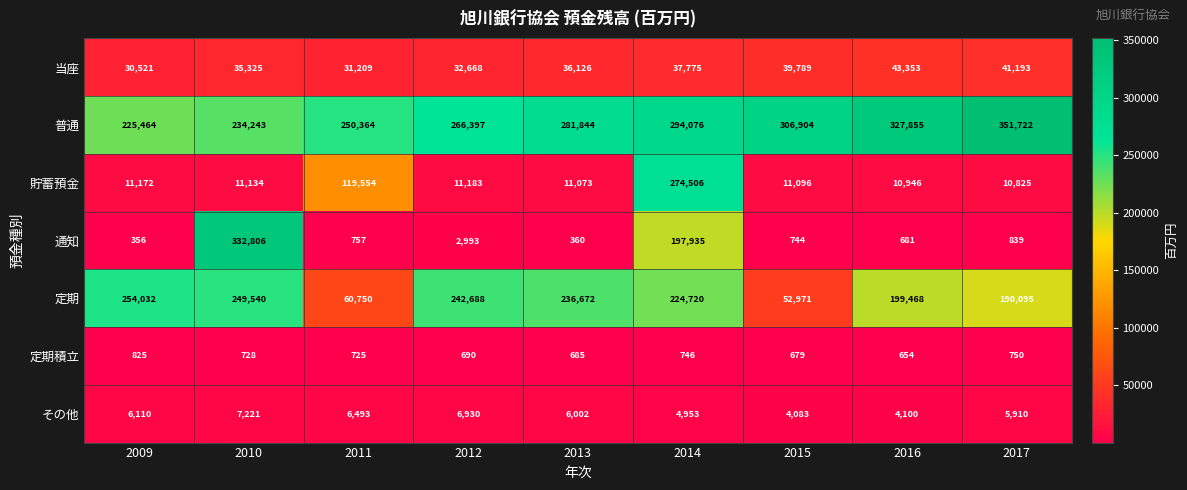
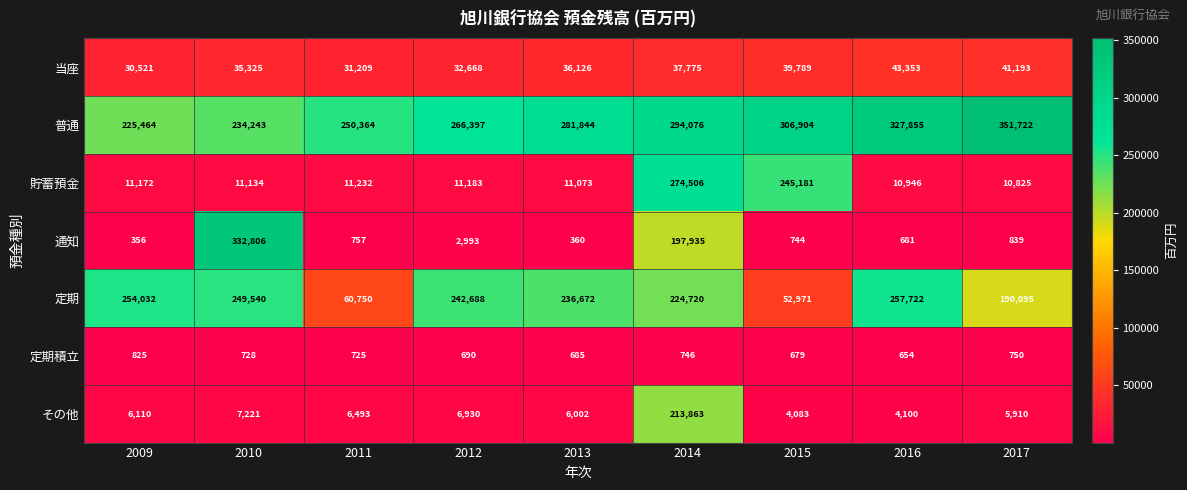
貯蓄預金, 2011: 119,554 -> 11,232
貯蓄預金, 2015: 11,096 -> 245,181
定期, 2016: 199,468 -> 257,722
その他, 2014: 4,953 -> 213,863
